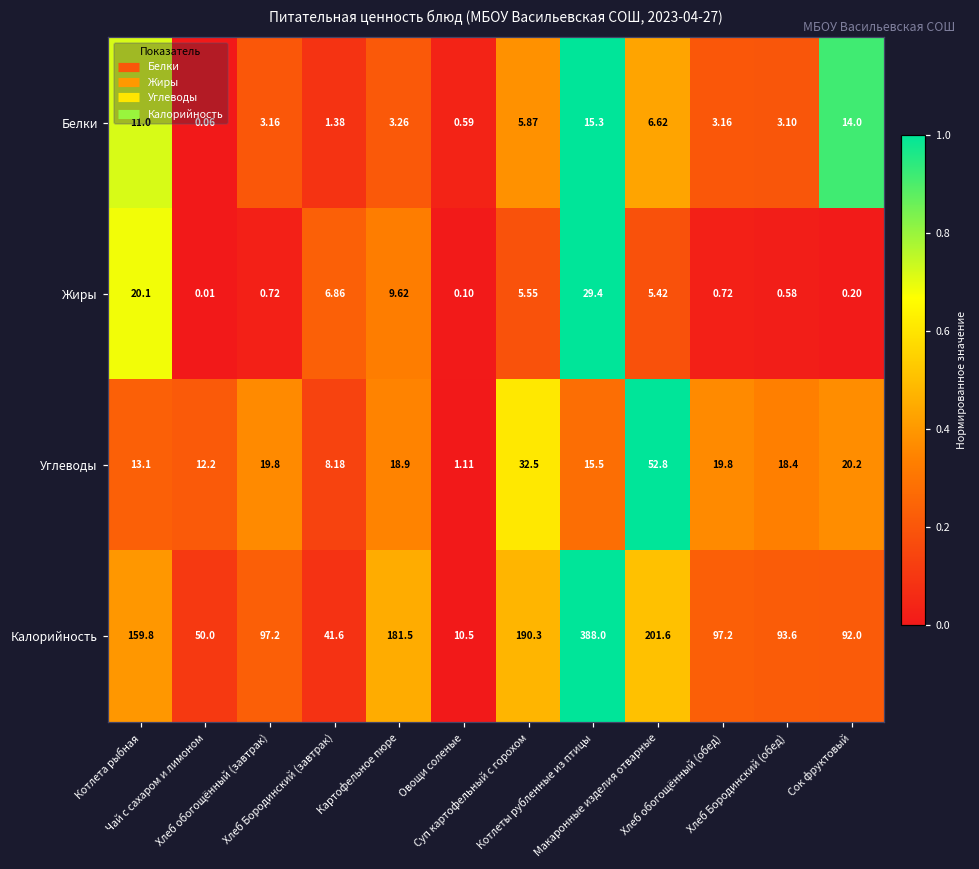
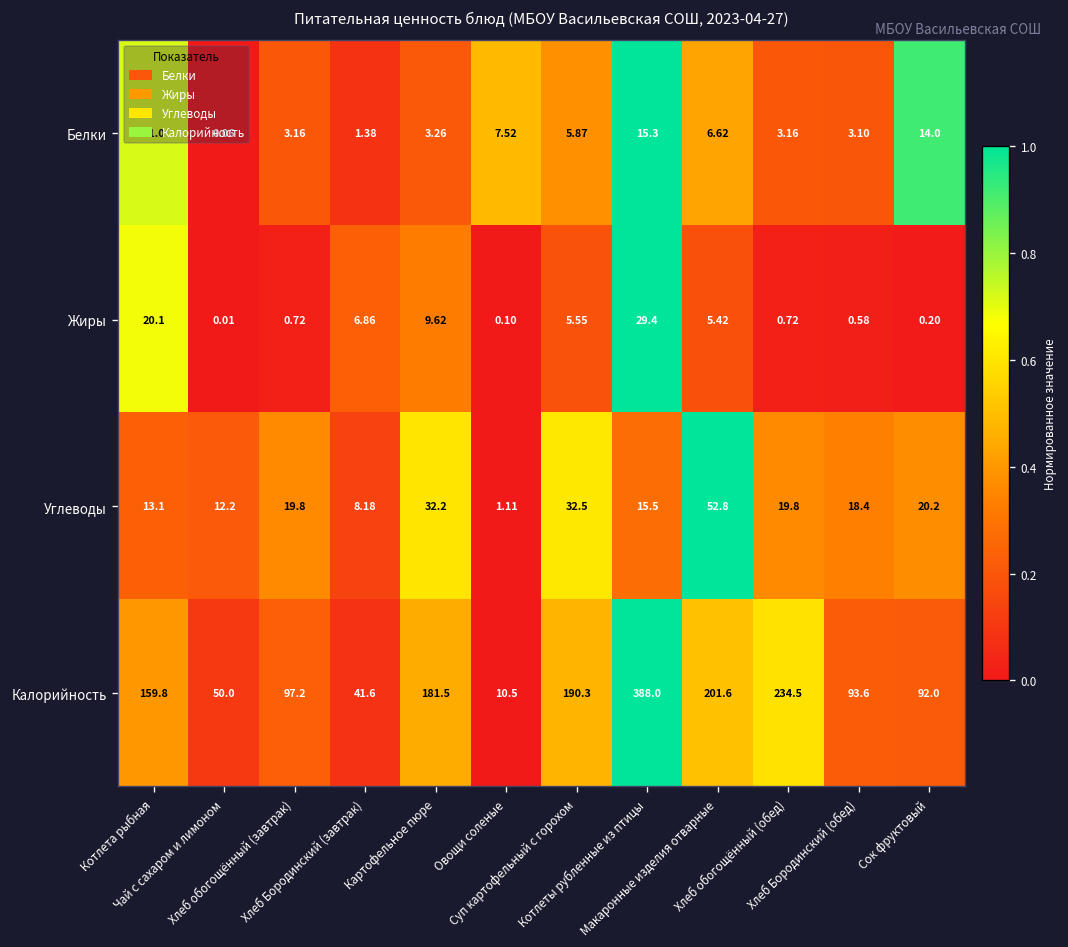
Белки, Овощи соленые: 0.59 -> 7.52
Углеводы, Картофельное пюре: 18.9 -> 32.2
Калорийность, Хлеб обогощённый (обед): 97.2 -> 234.5
